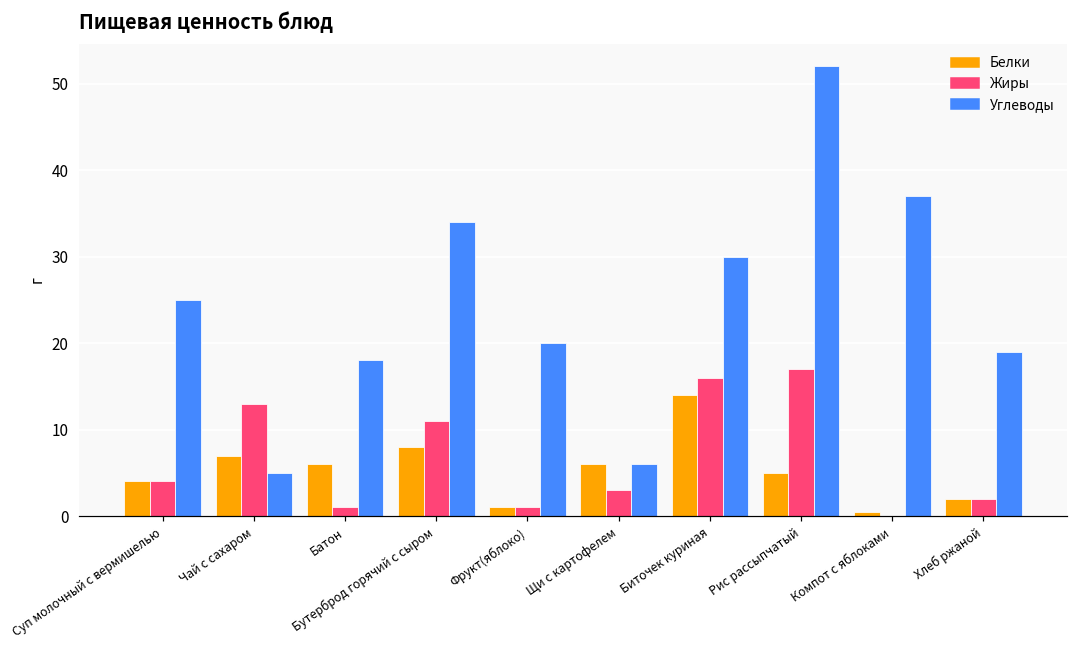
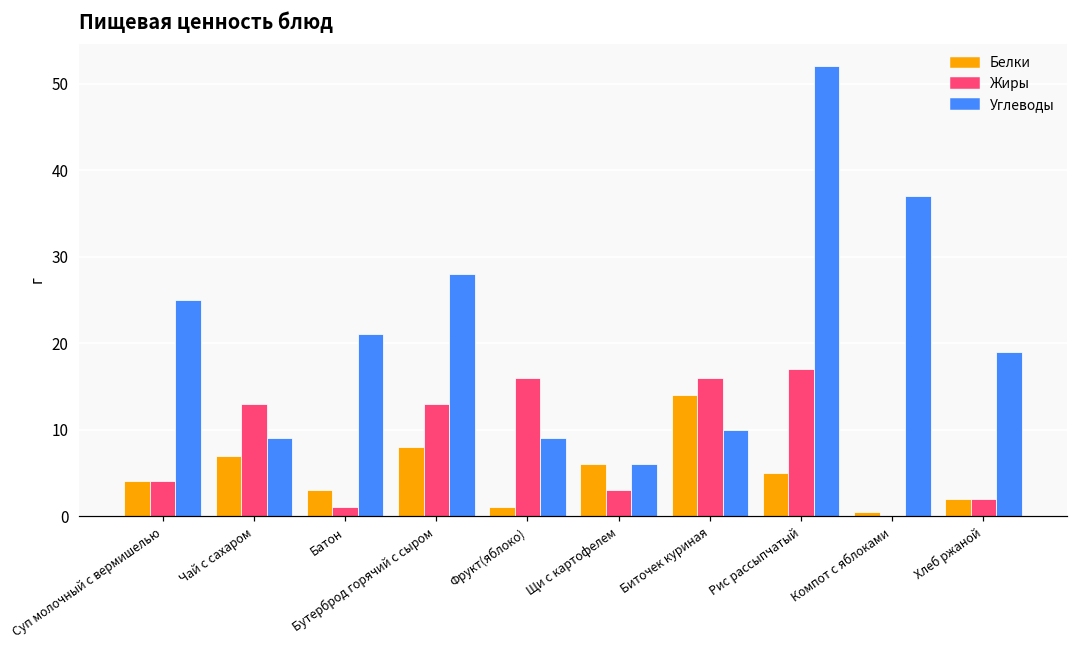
Углеводы, Чай с сахаром: 5 -> 9
Белки, Батон: 6 -> 3
Углеводы, Батон: 18 -> 21
Жиры, Бутерброд горячий с сыром: 11 -> 13
Углеводы, Бутерброд горячий с сыром: 34 -> 28
Жиры, Фрукт(яблоко): 1 -> 16
Углеводы, Фрукт(яблоко): 20 -> 9
Углеводы, Биточек куриная: 30 -> 10
